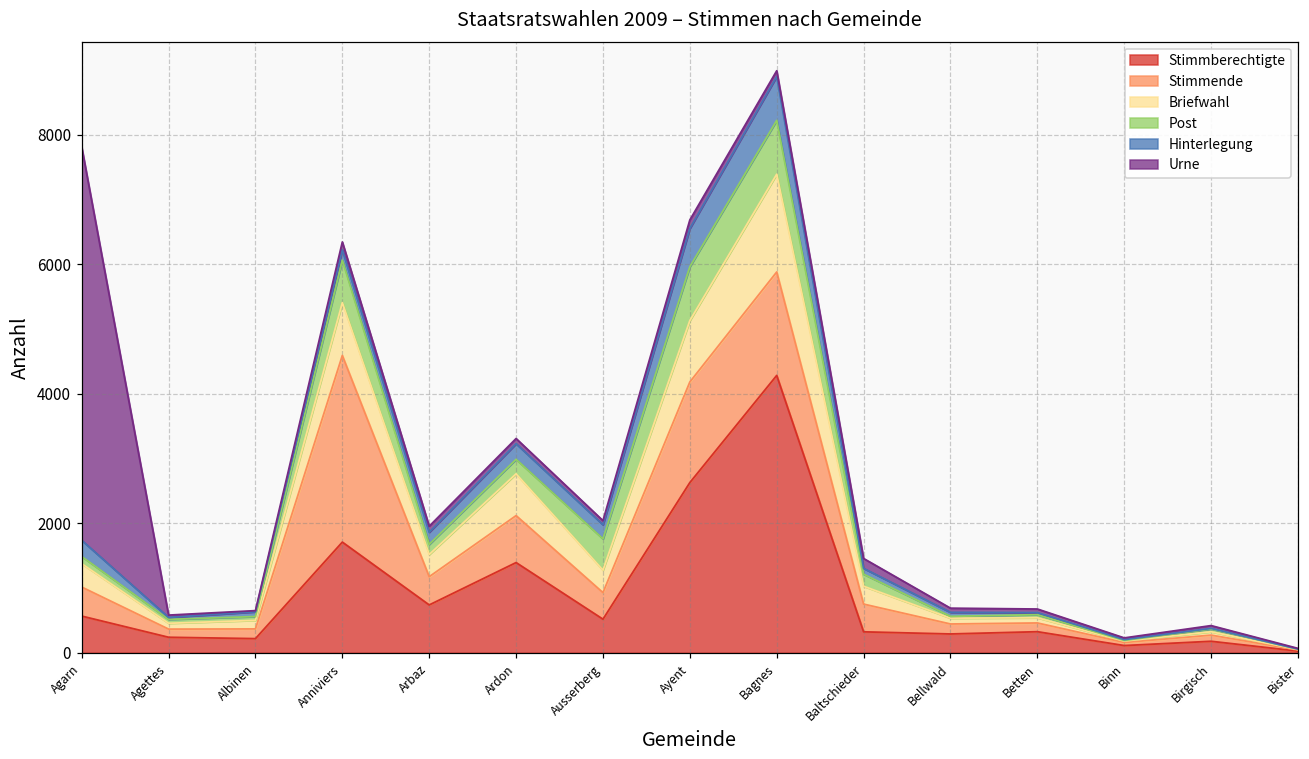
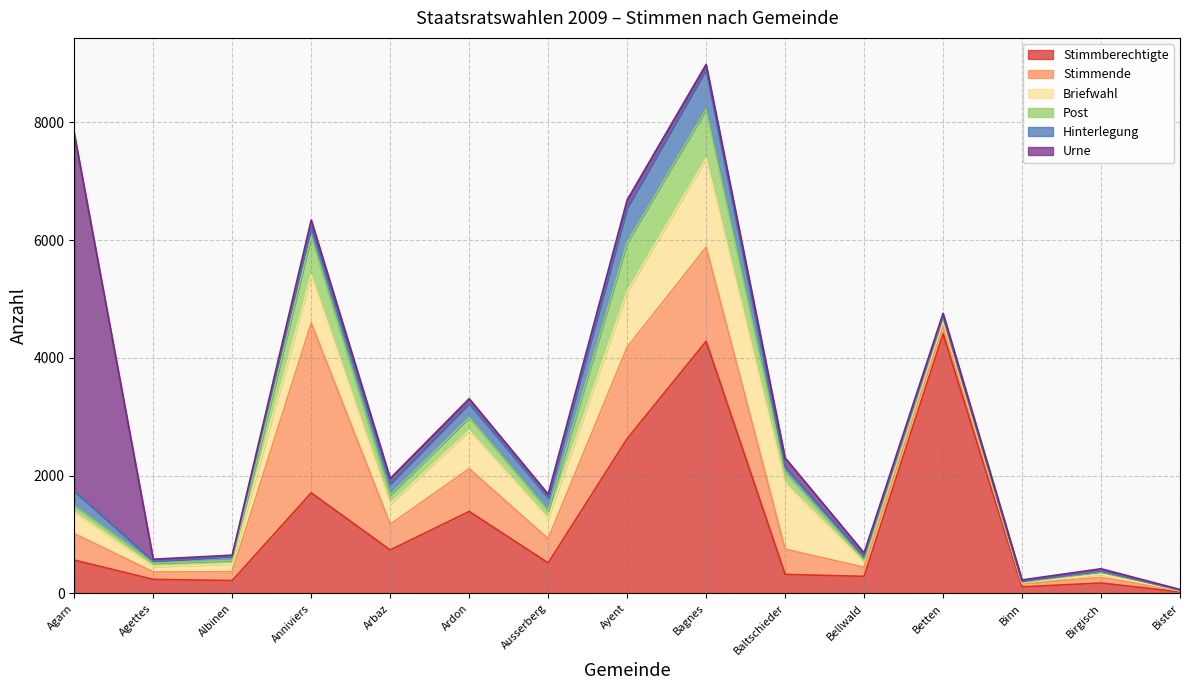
Post, Ausserberg: 500 -> 100
Briefwahl, Baltschieder: 300 -> 1100
Stimmberechtigte, Betten: 300 -> 4400
